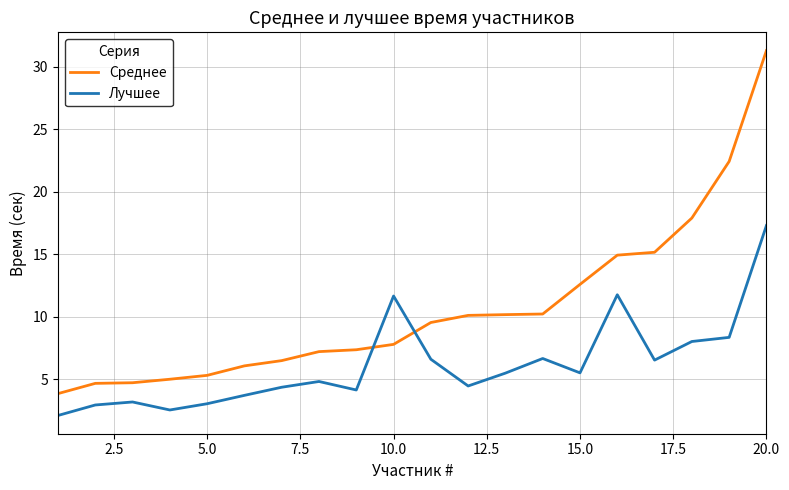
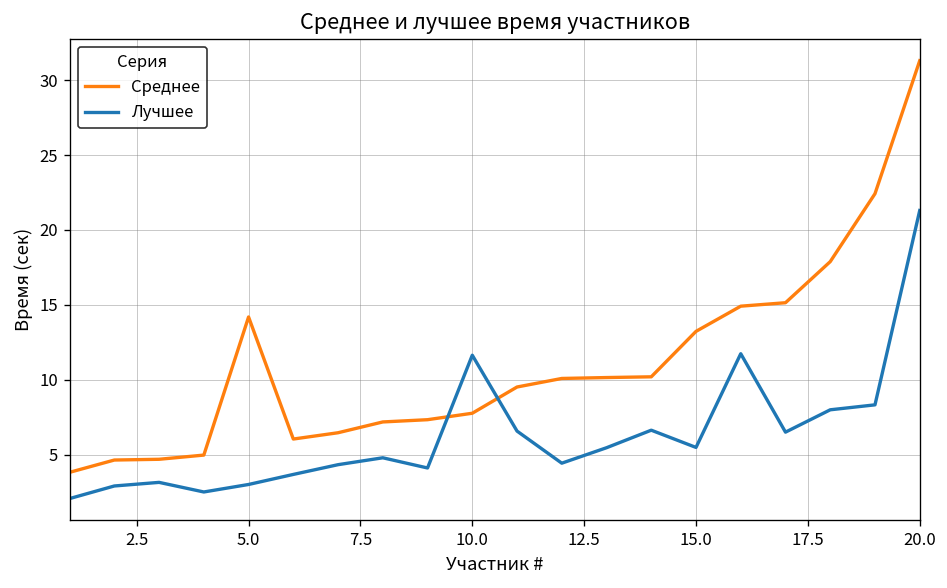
Среднее, 5.0: 5.3 -> 14.2
Среднее, 15.0: 12.6 -> 13.2
Лучшее, 20.0: 17.3 -> 21.3
